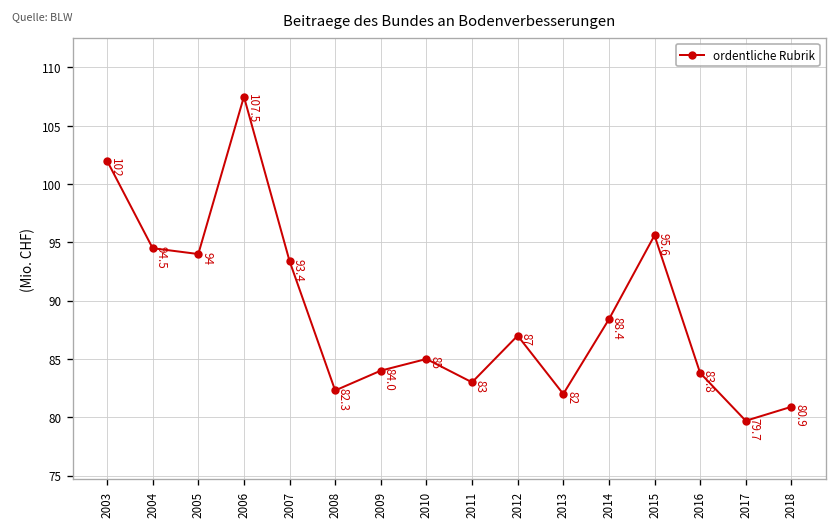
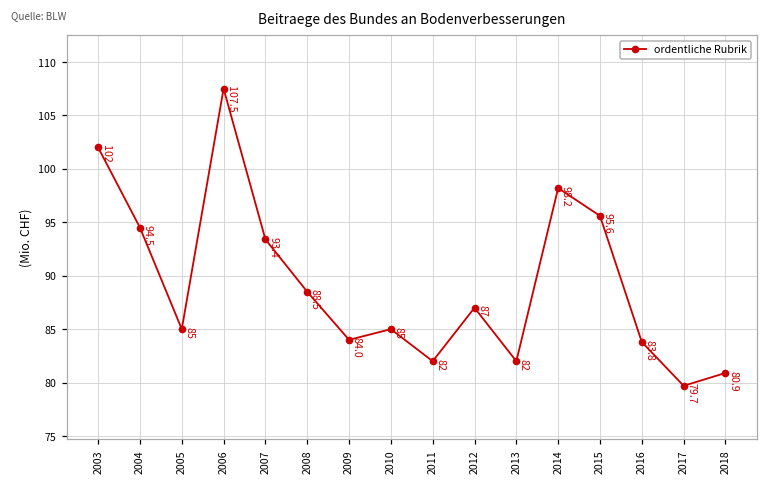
2005: 94 -> 85
2008: 82.3 -> 88.5
2011: 83 -> 82
2014: 88.4 -> 98.2
